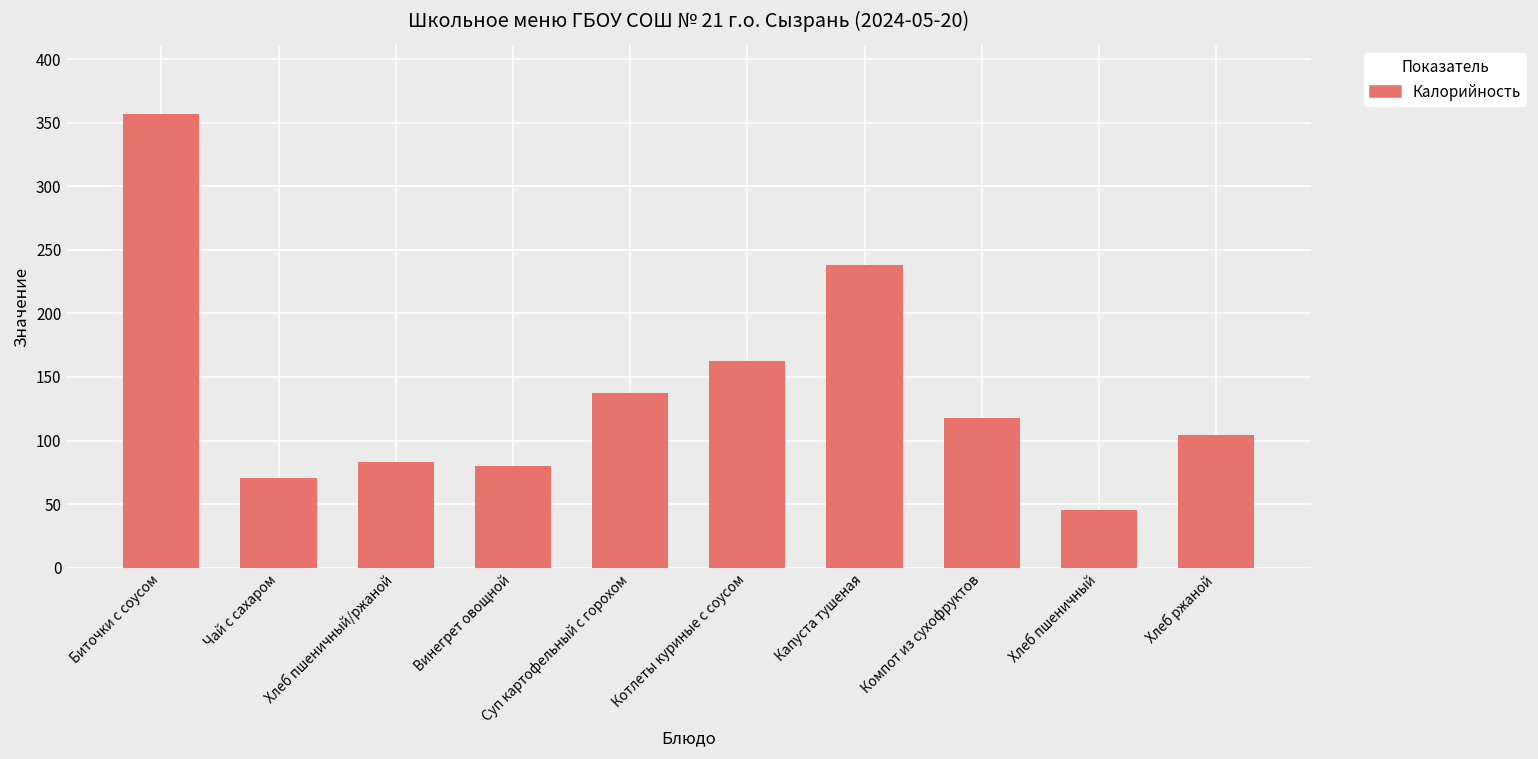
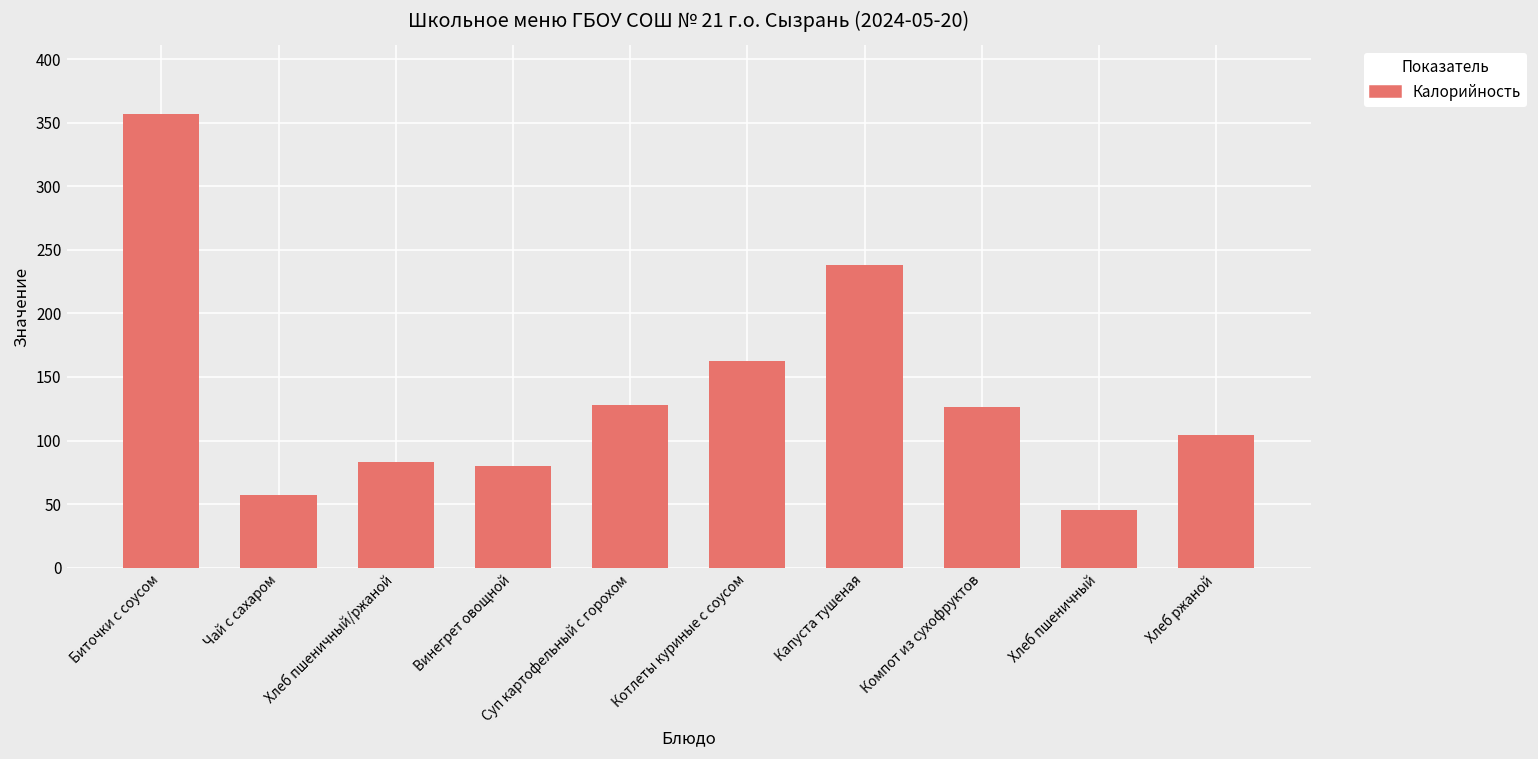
Чай с сахаром: 71 -> 57
Суп картофельный с горохом: 137 -> 128
Компот из сухофруктов: 118 -> 126
